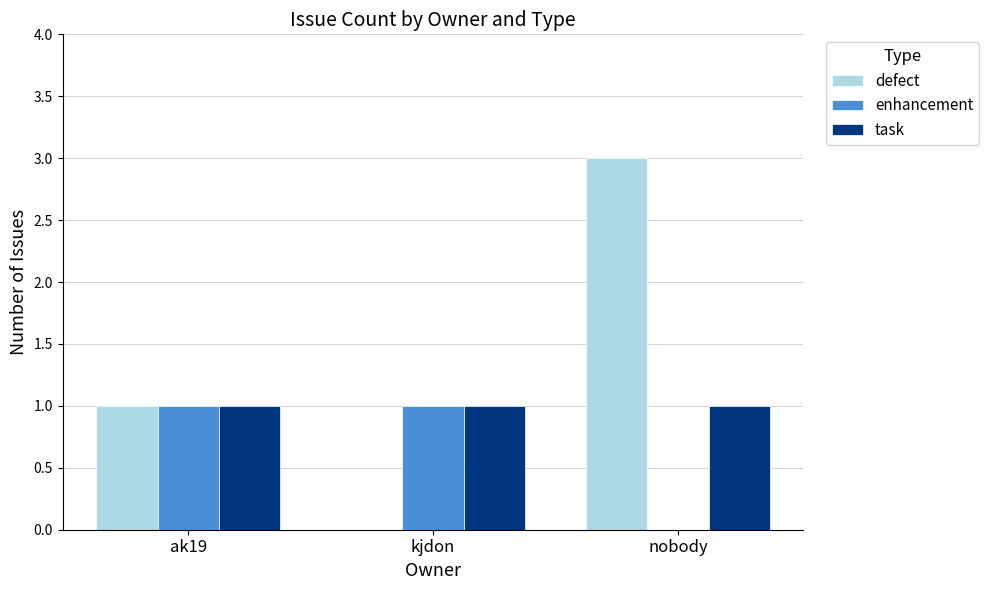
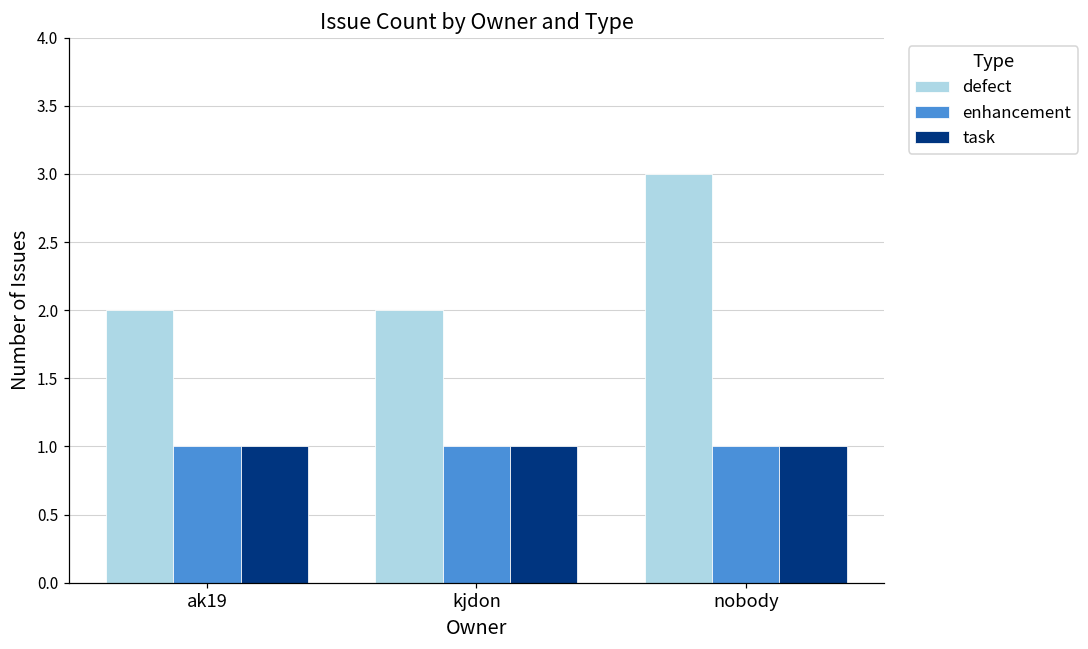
defect, ak19: 1 -> 2
defect, kjdon: 0 -> 2
enhancement, nobody: 0 -> 1
